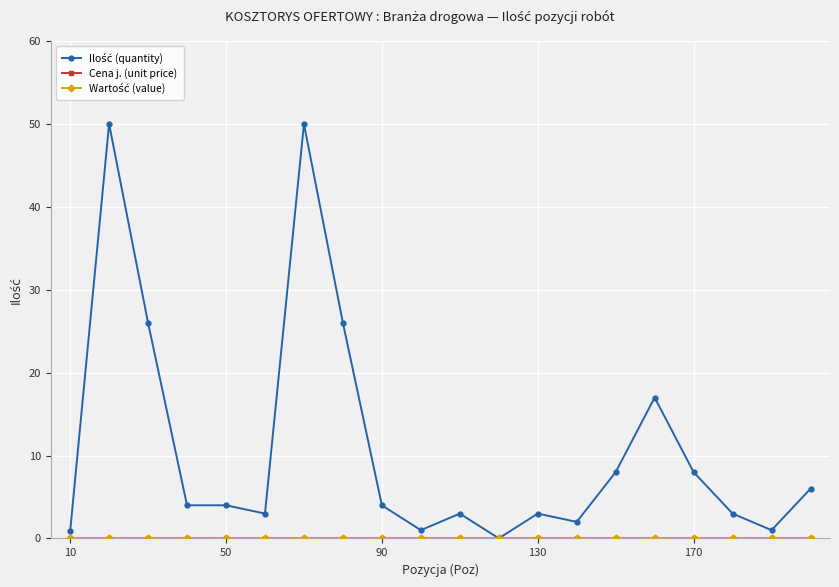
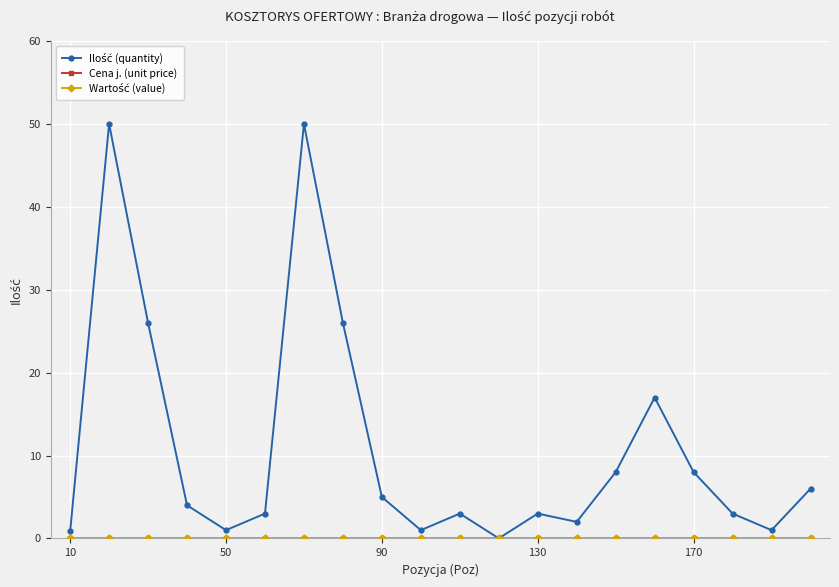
Ilość (quantity), 50: 4 -> 1
Ilość (quantity), 90: 4 -> 5
